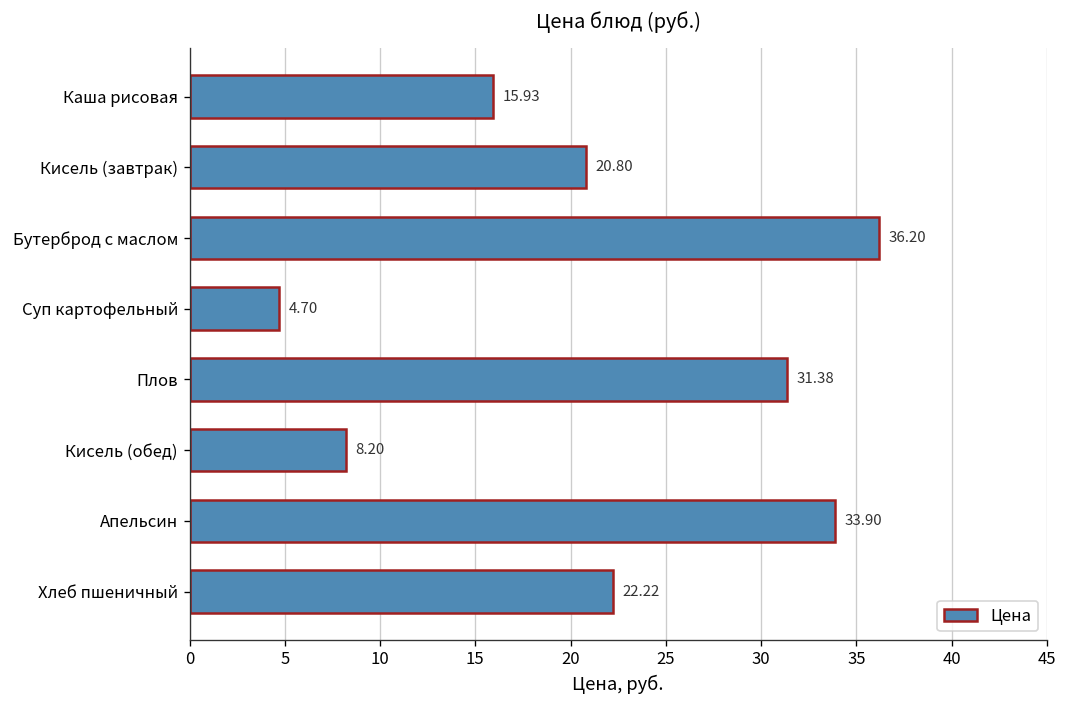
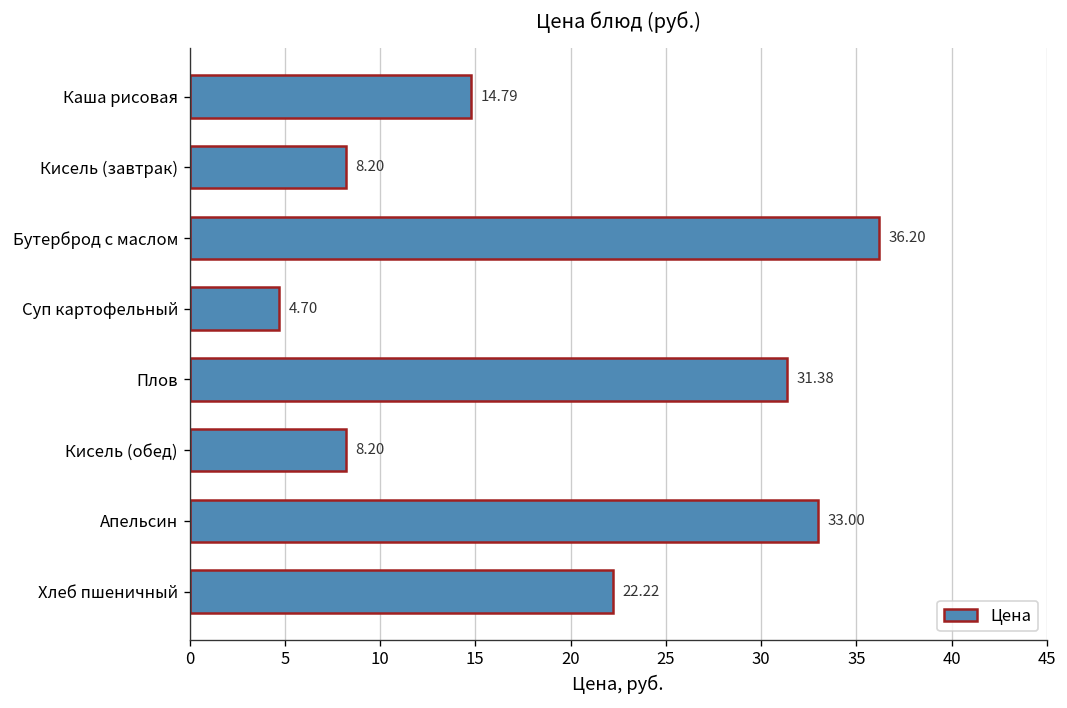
Каша рисовая: 15.93 -> 14.79
Кисель (завтрак): 20.80 -> 8.20
Апельсин: 33.90 -> 33.00
